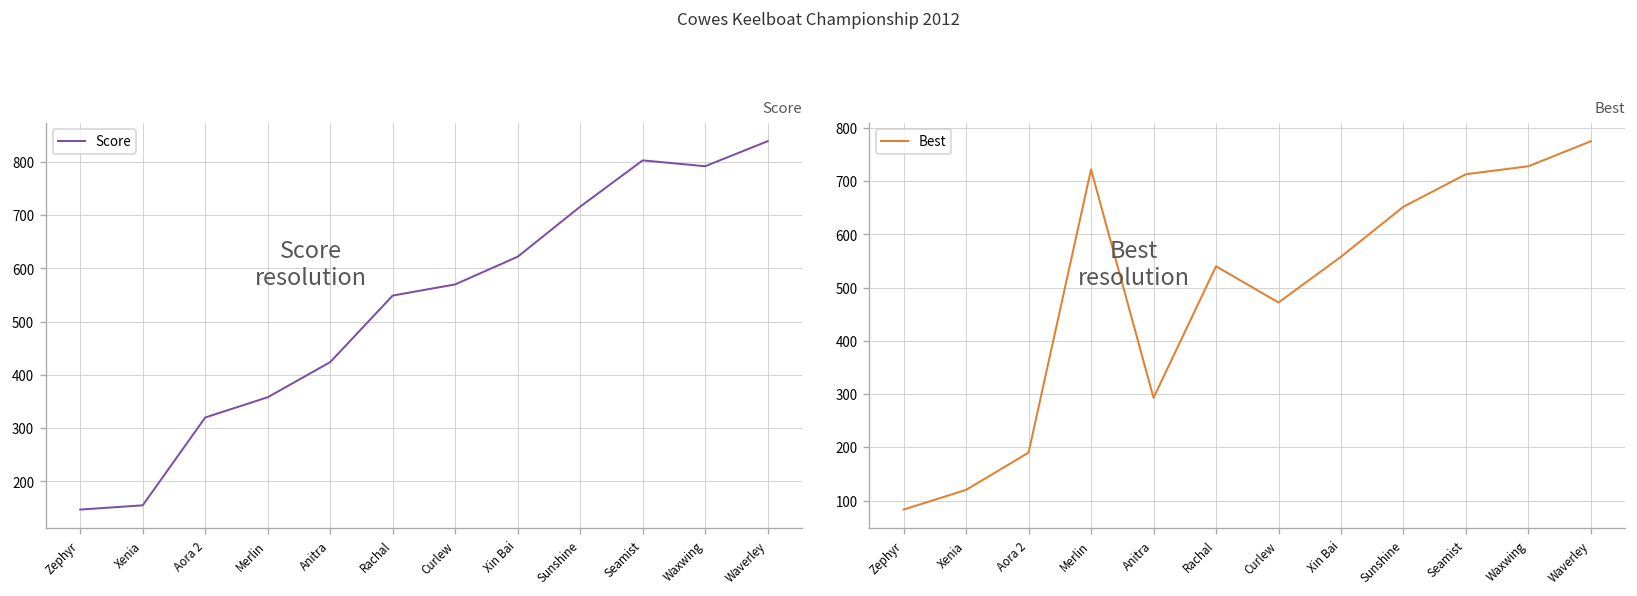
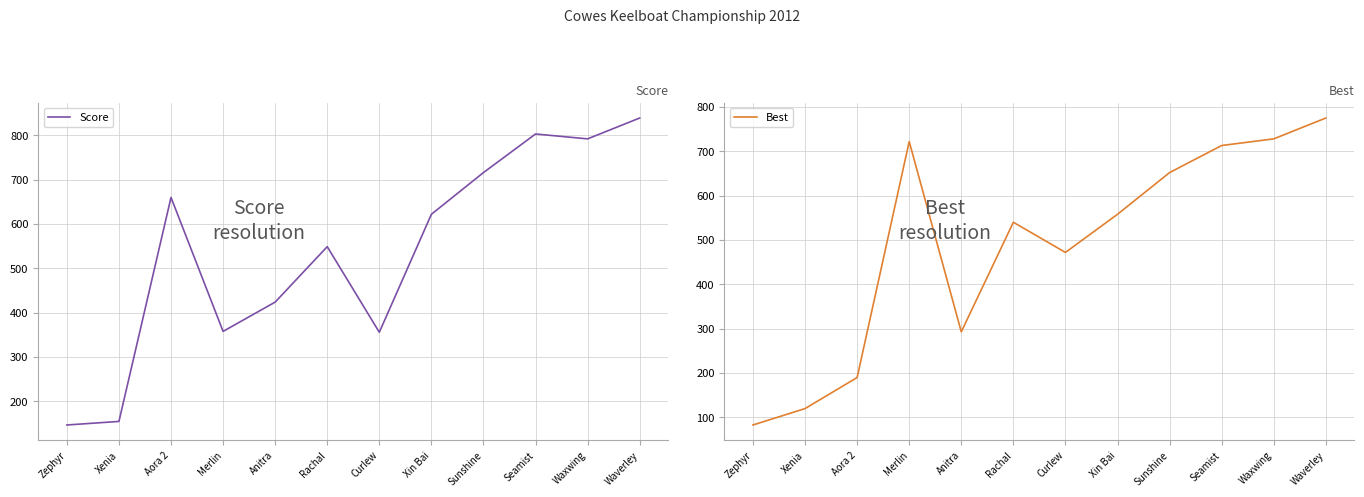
Score, Aora 2: 320 -> 660
Score, Curlew: 570 -> 360
